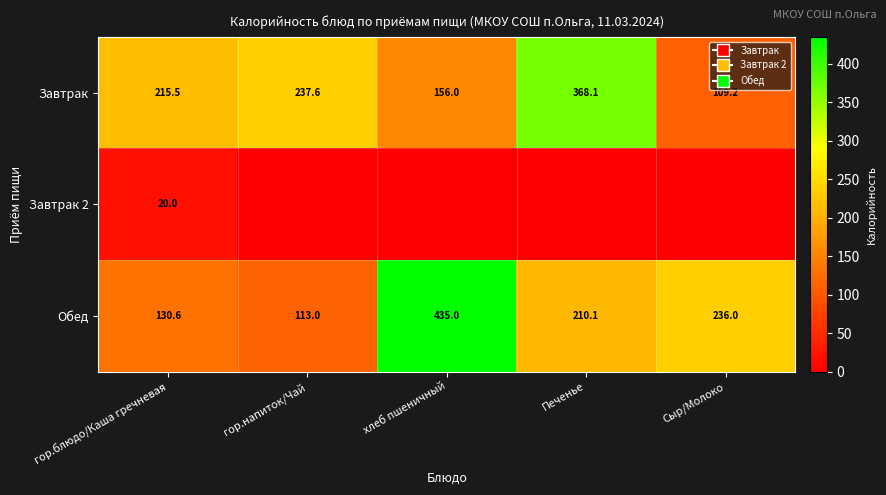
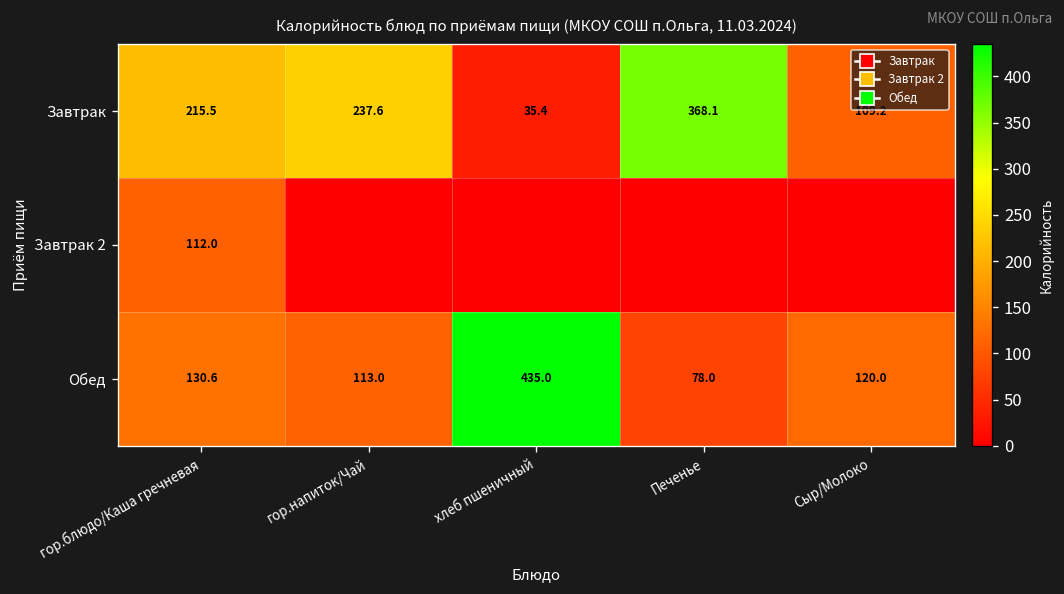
Завтрак, хлеб пшеничный: 156.0 -> 35.4
Завтрак 2, гор.блюдо/Каша гречневая: 20.0 -> 112.0
Обед, Печенье: 210.1 -> 78.0
Обед, Сыр/Молоко: 236.0 -> 120.0
